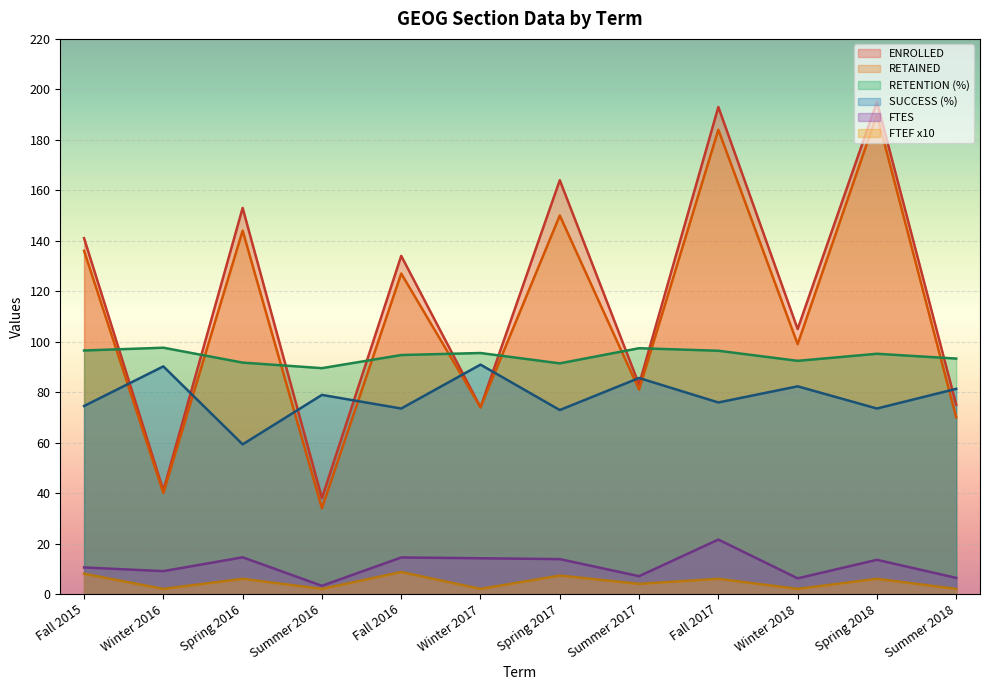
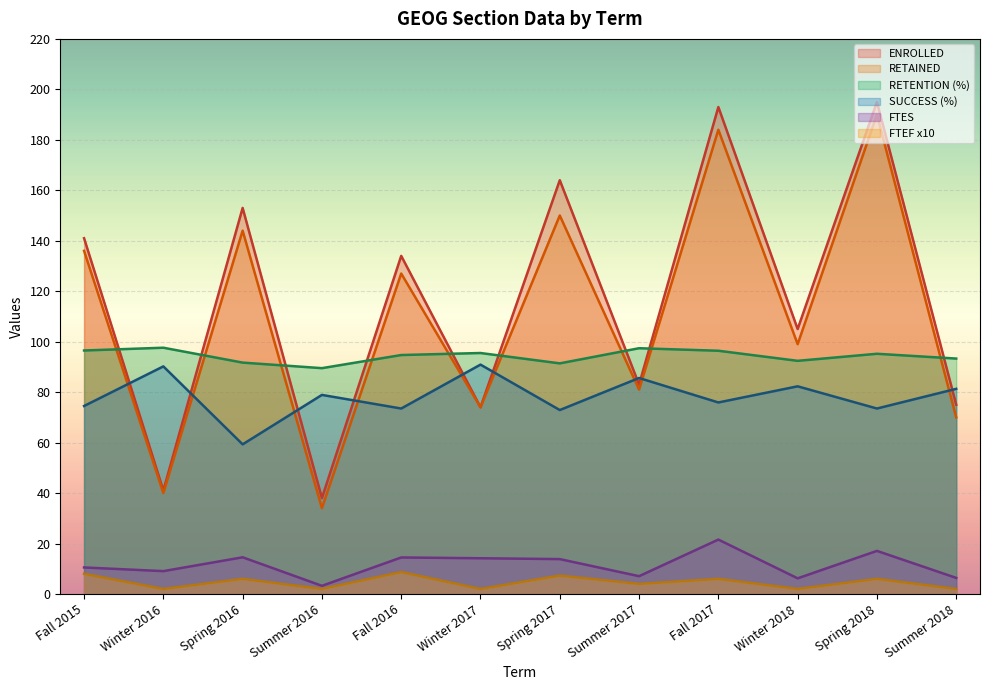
FTES, Spring 2018: 14 -> 17
